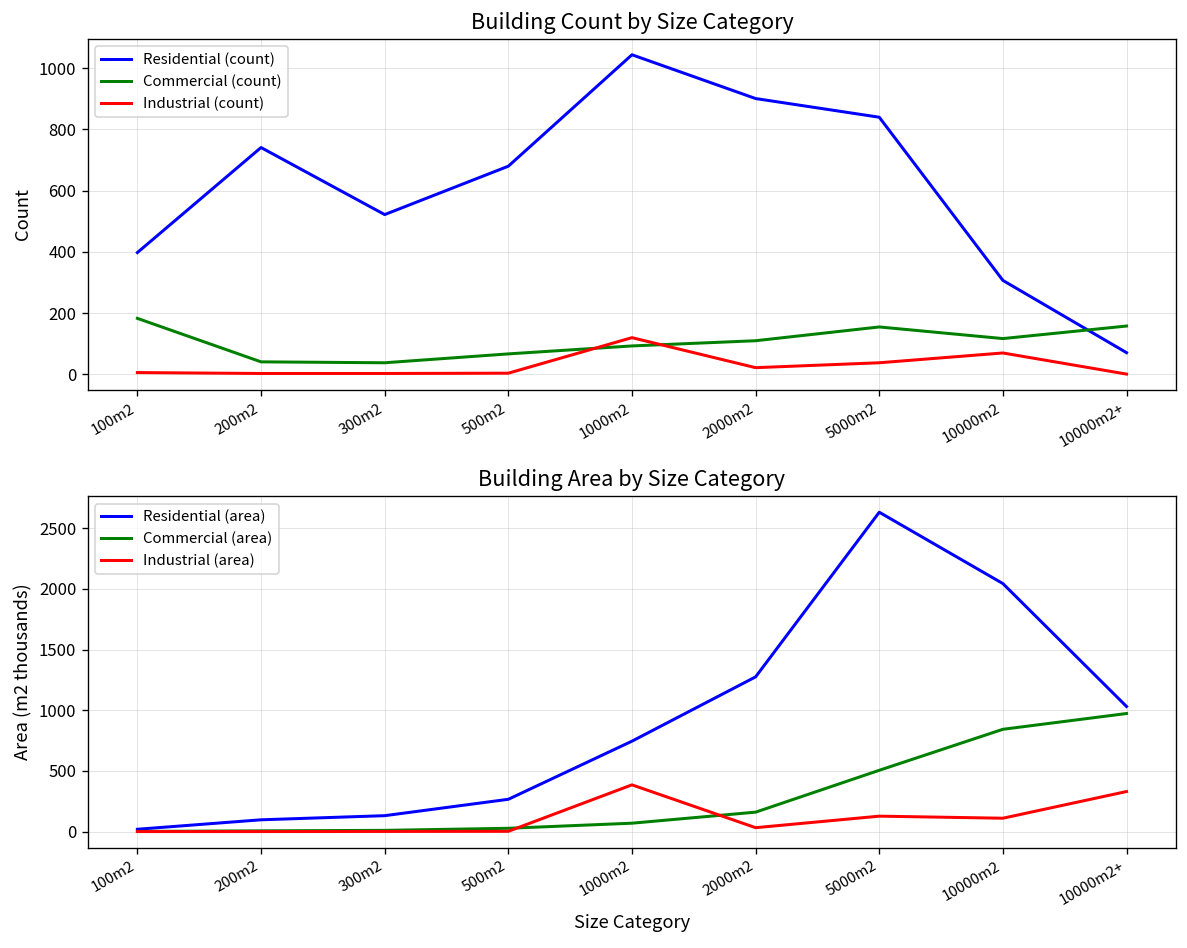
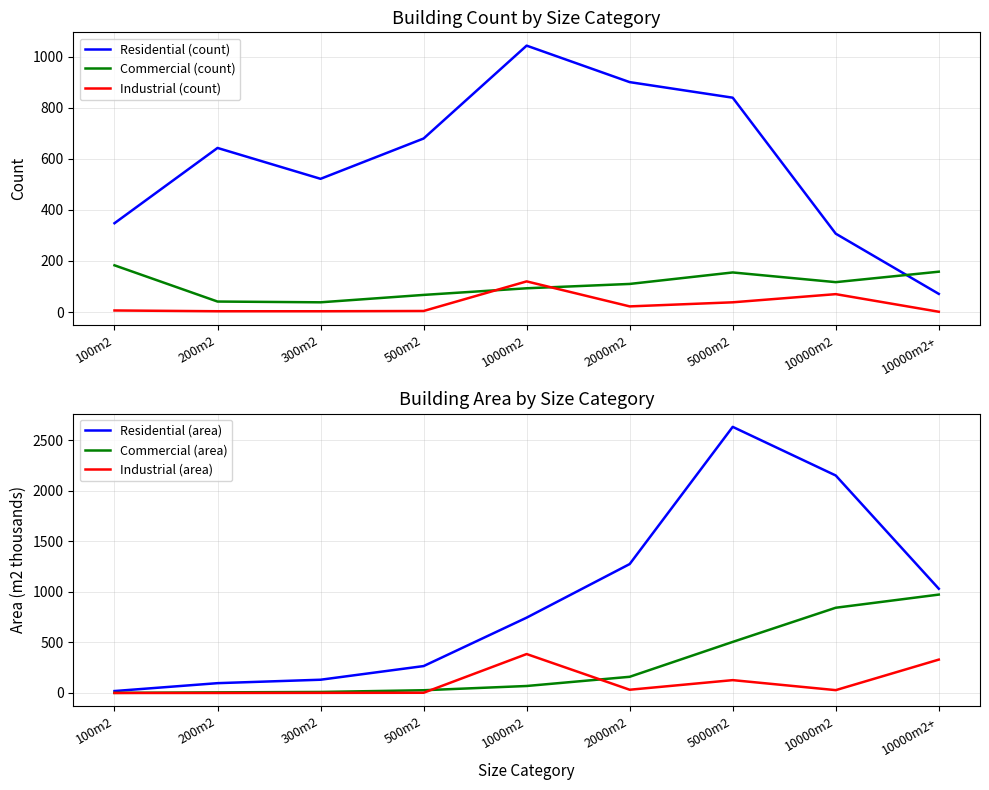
Building Count by Size Category, Residential (count), 100m2: 400 -> 350
Building Count by Size Category, Residential (count), 200m2: 740 -> 640
Building Area by Size Category, Residential (area), 10000m2: 2040 -> 2150
Building Area by Size Category, Industrial (area), 10000m2: 110 -> 30
